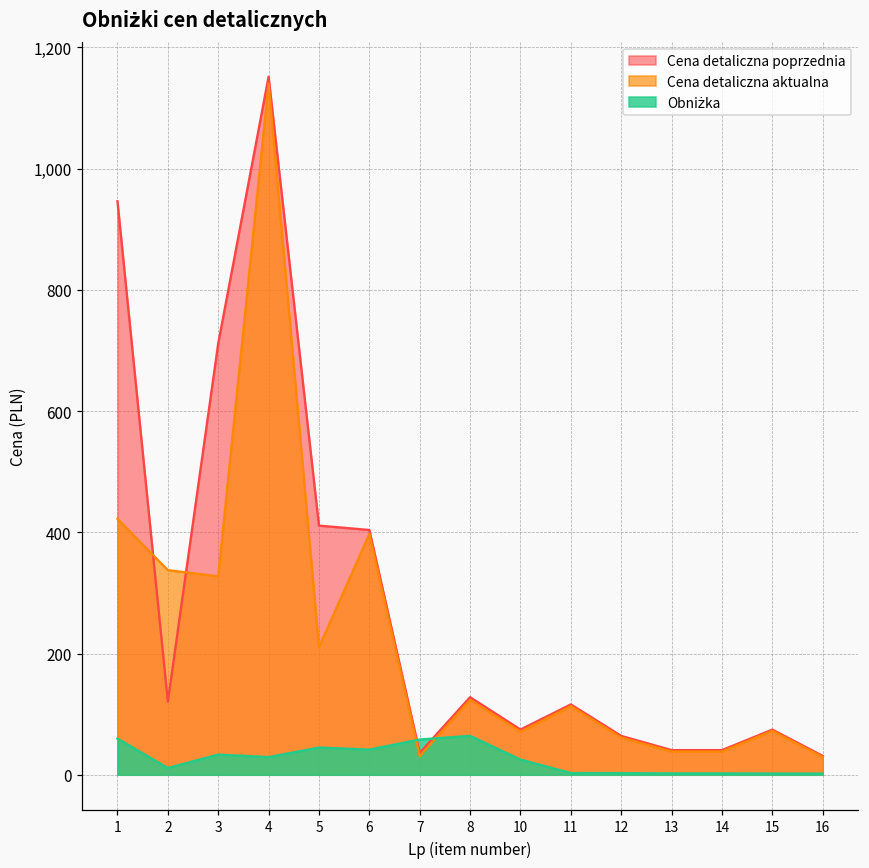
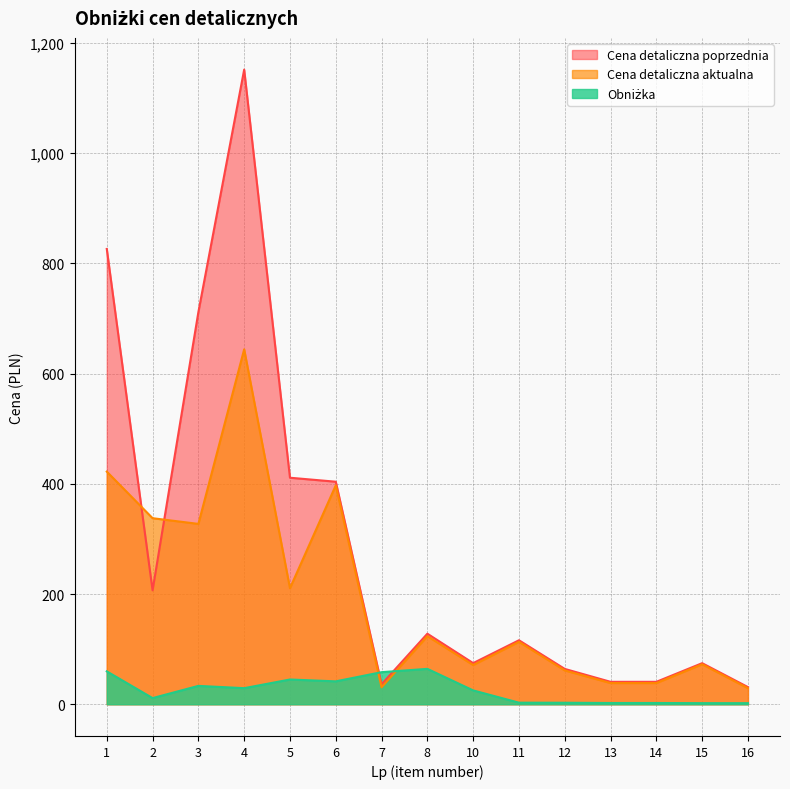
Cena detaliczna poprzednia, 1: 950 -> 830
Cena detaliczna poprzednia, 2: 120 -> 210
Cena detaliczna aktualna, 4: 1,140 -> 640
